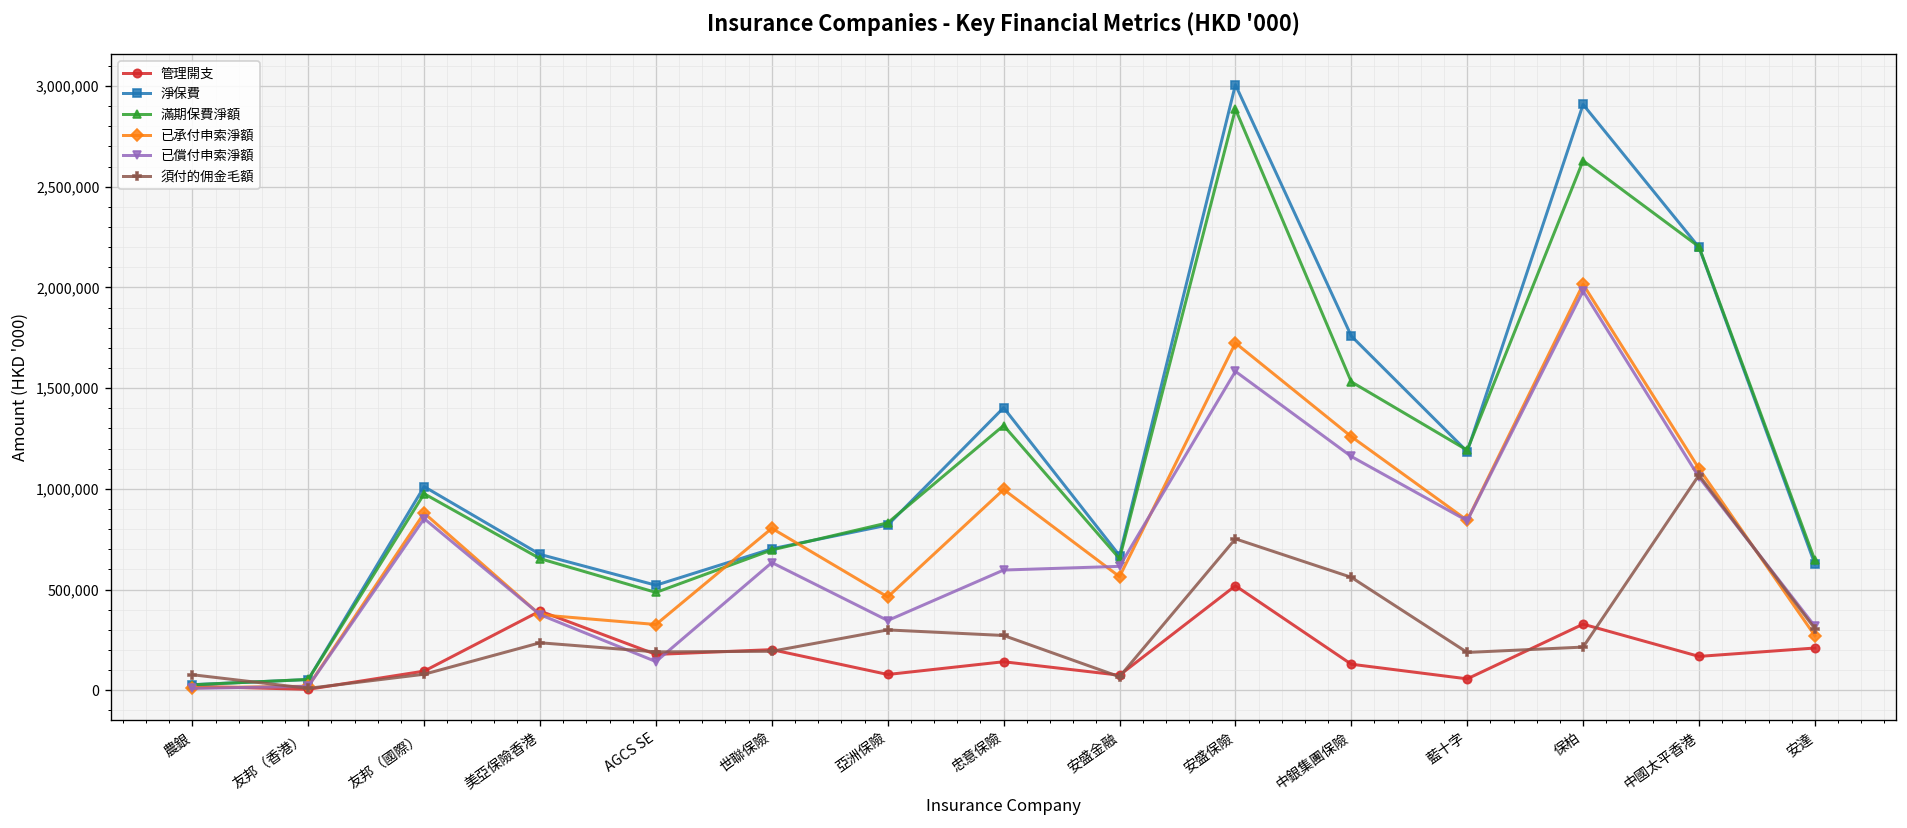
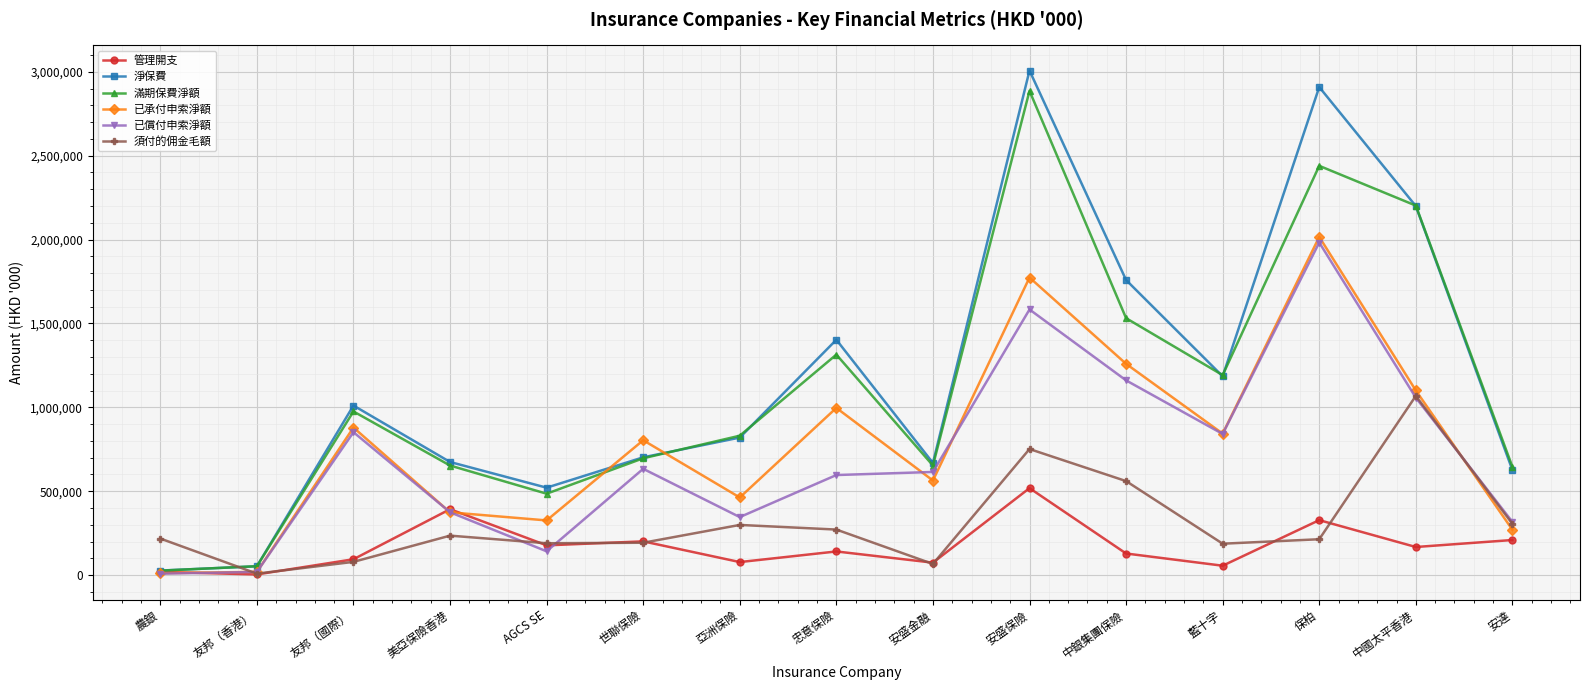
須付的佣金毛額, 農銀: 80,000 -> 220,000
已承付申索淨額, 安盛保險: 1,720,000 -> 1,770,000
滿期保費淨額, 保柏: 2,630,000 -> 2,440,000
